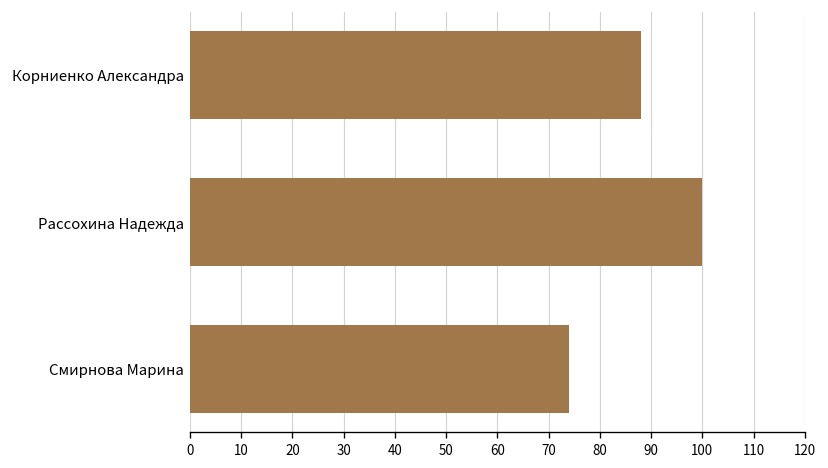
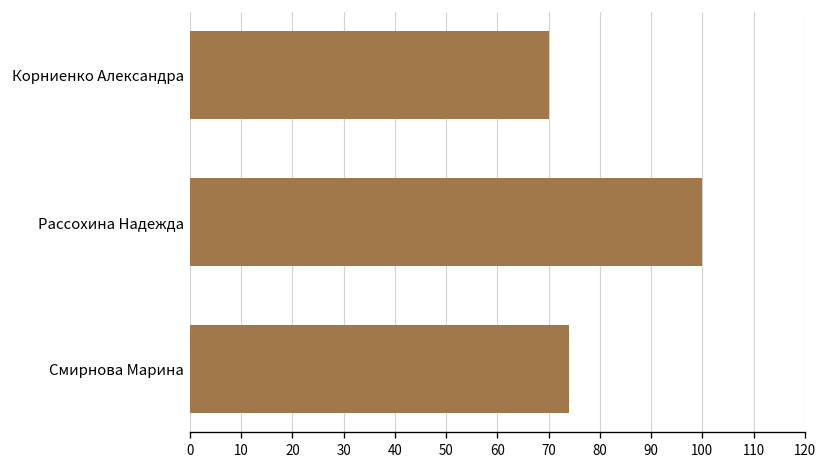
Корниенко Александра: 88 -> 70
